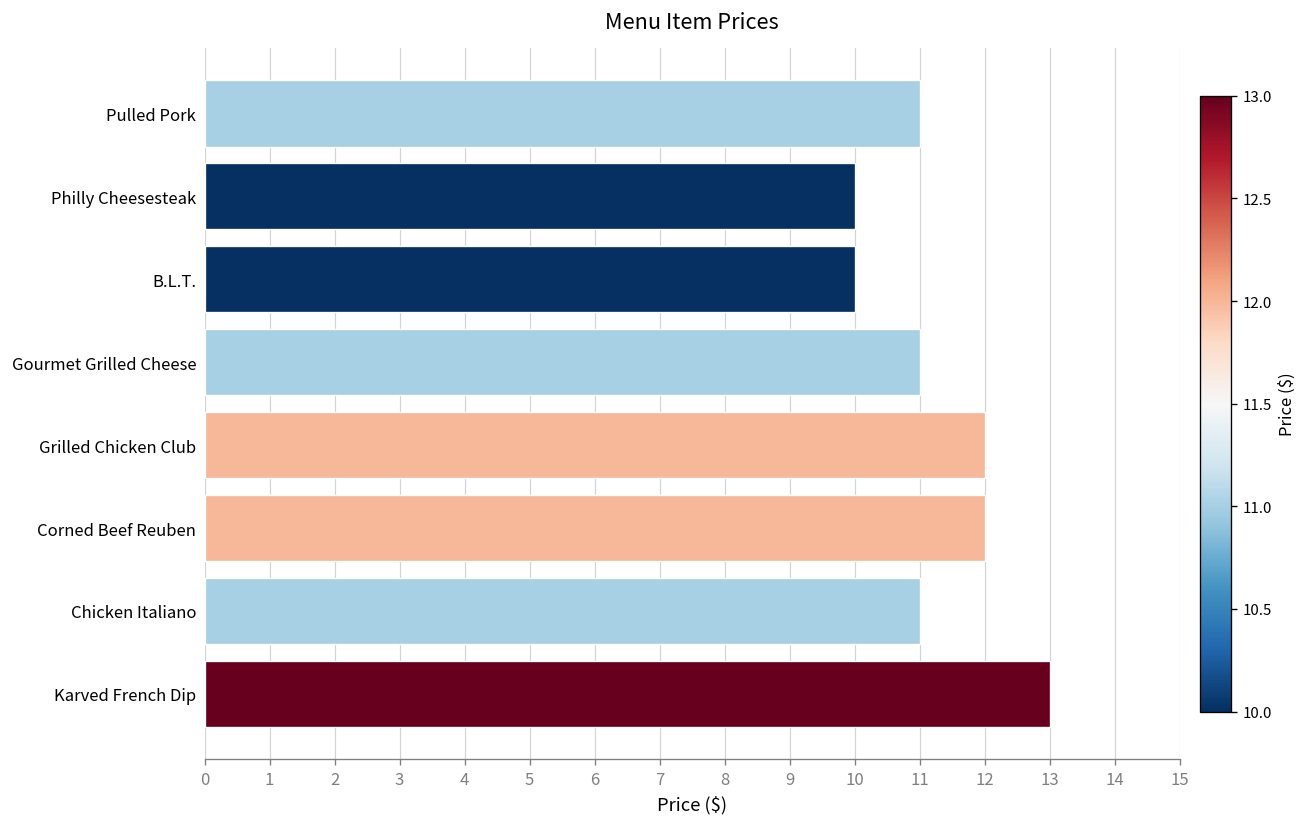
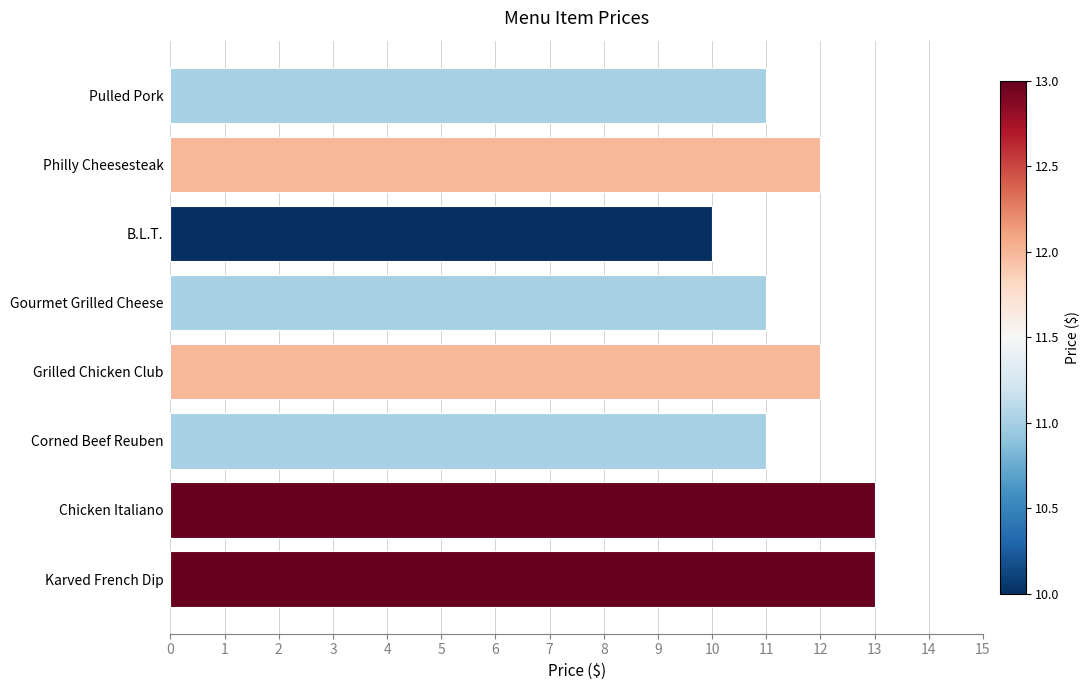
Philly Cheesesteak: 10 -> 12
Corned Beef Reuben: 12 -> 11
Chicken Italiano: 11 -> 13
